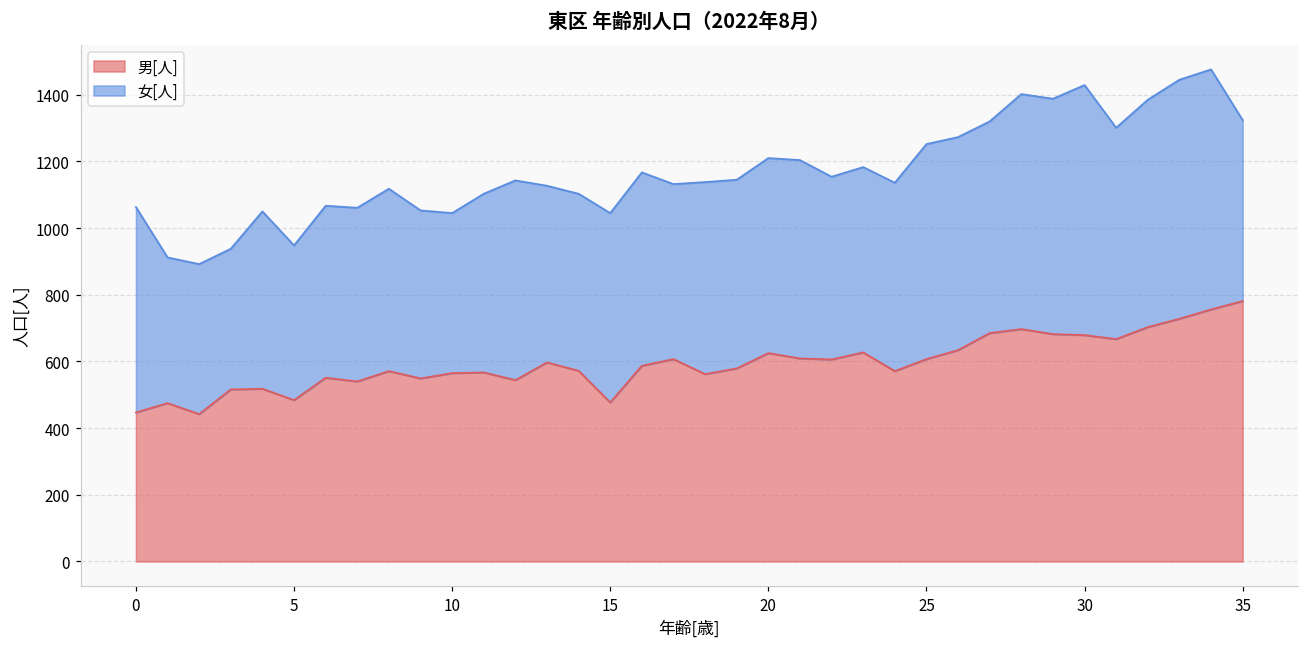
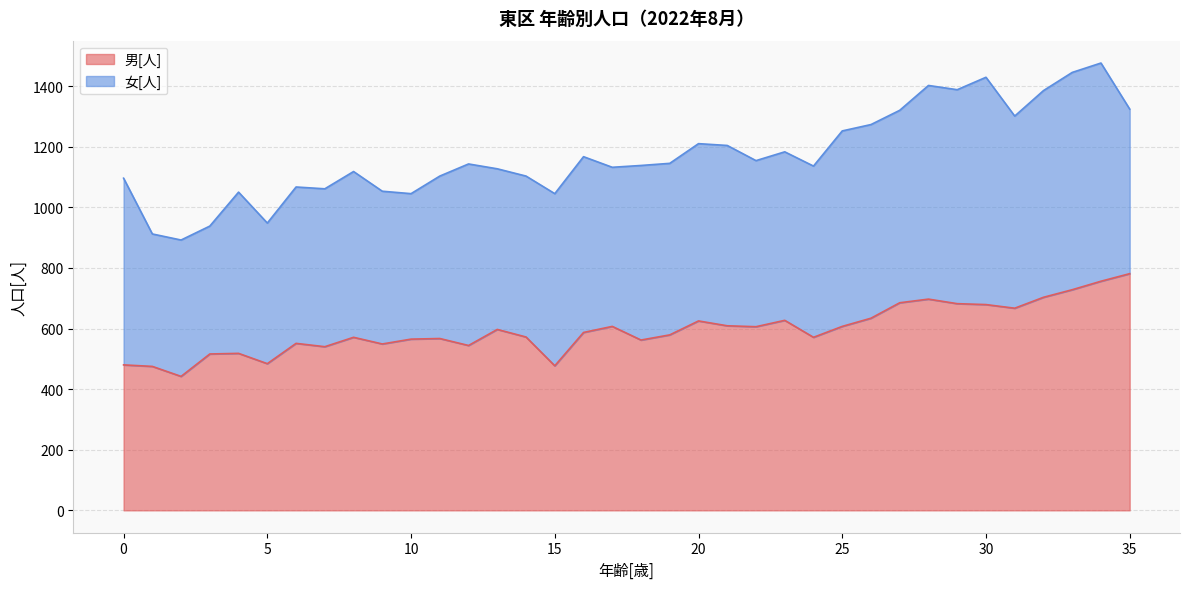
男[人], 0: 450 -> 480
